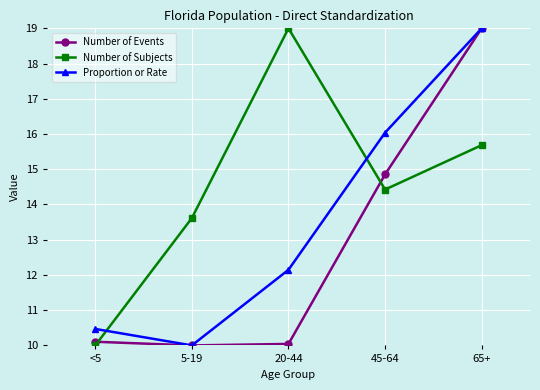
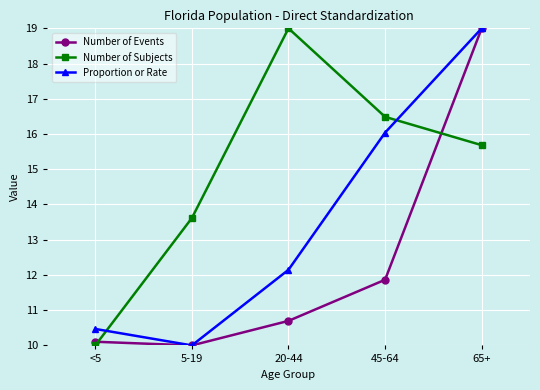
Number of Events, 20-44: 10.0 -> 10.7
Number of Events, 45-64: 14.9 -> 11.9
Number of Subjects, 45-64: 14.4 -> 16.5
